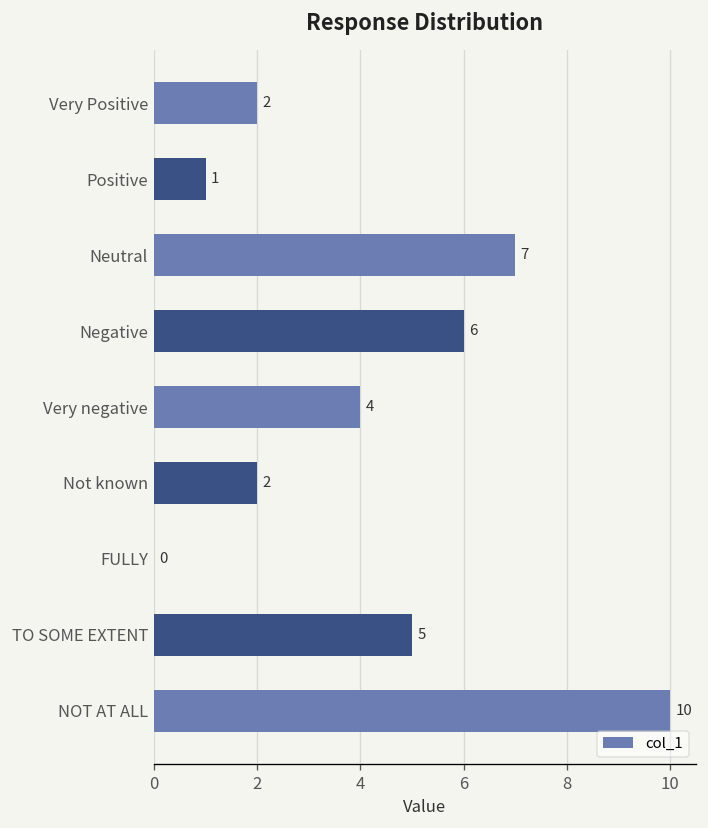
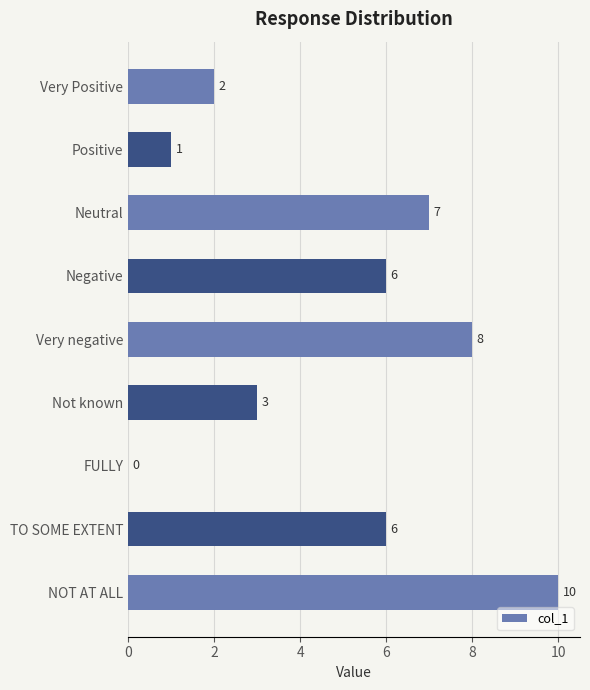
Very negative: 4 -> 8
Not known: 2 -> 3
TO SOME EXTENT: 5 -> 6
